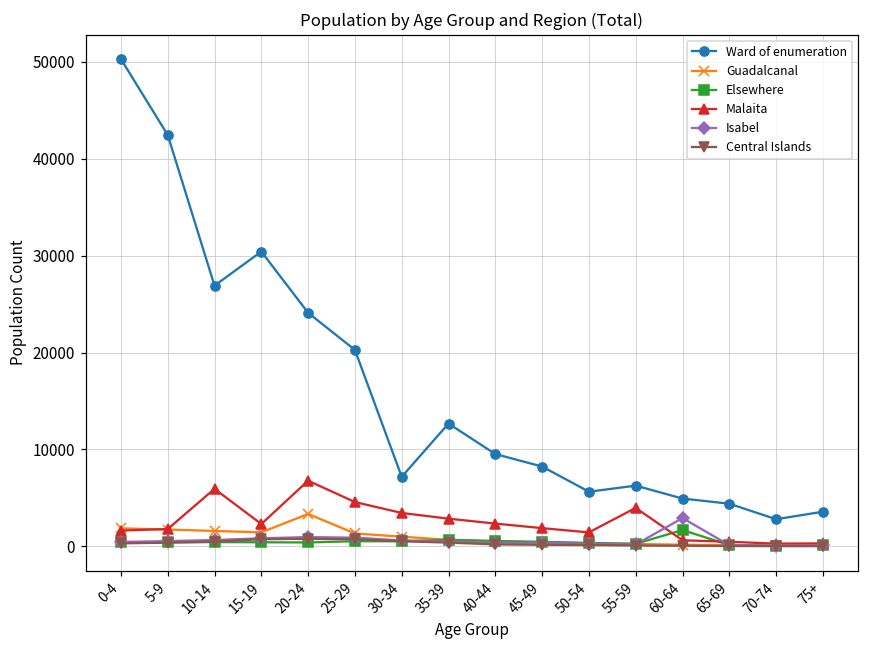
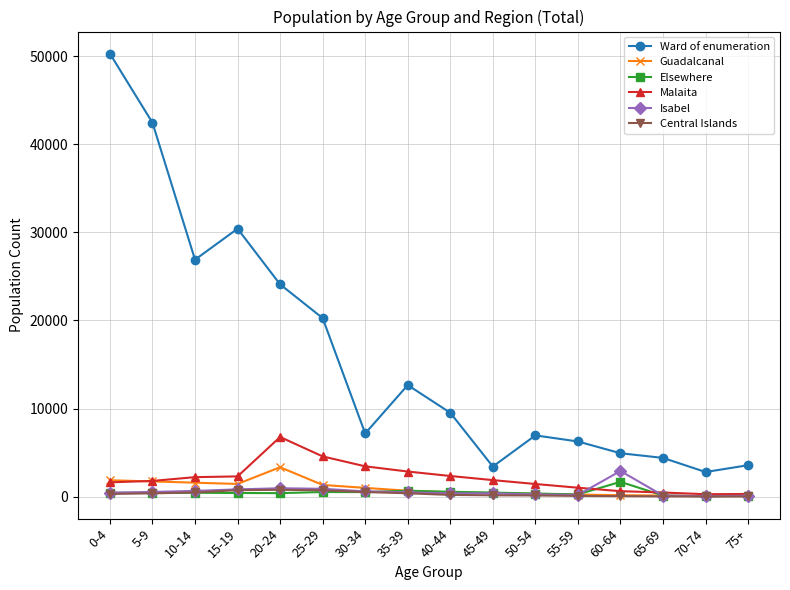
Malaita, 10-14: 6000 -> 2000
Ward of enumeration, 45-49: 8000 -> 3000
Ward of enumeration, 50-54: 6000 -> 7000
Malaita, 55-59: 4000 -> 1000
